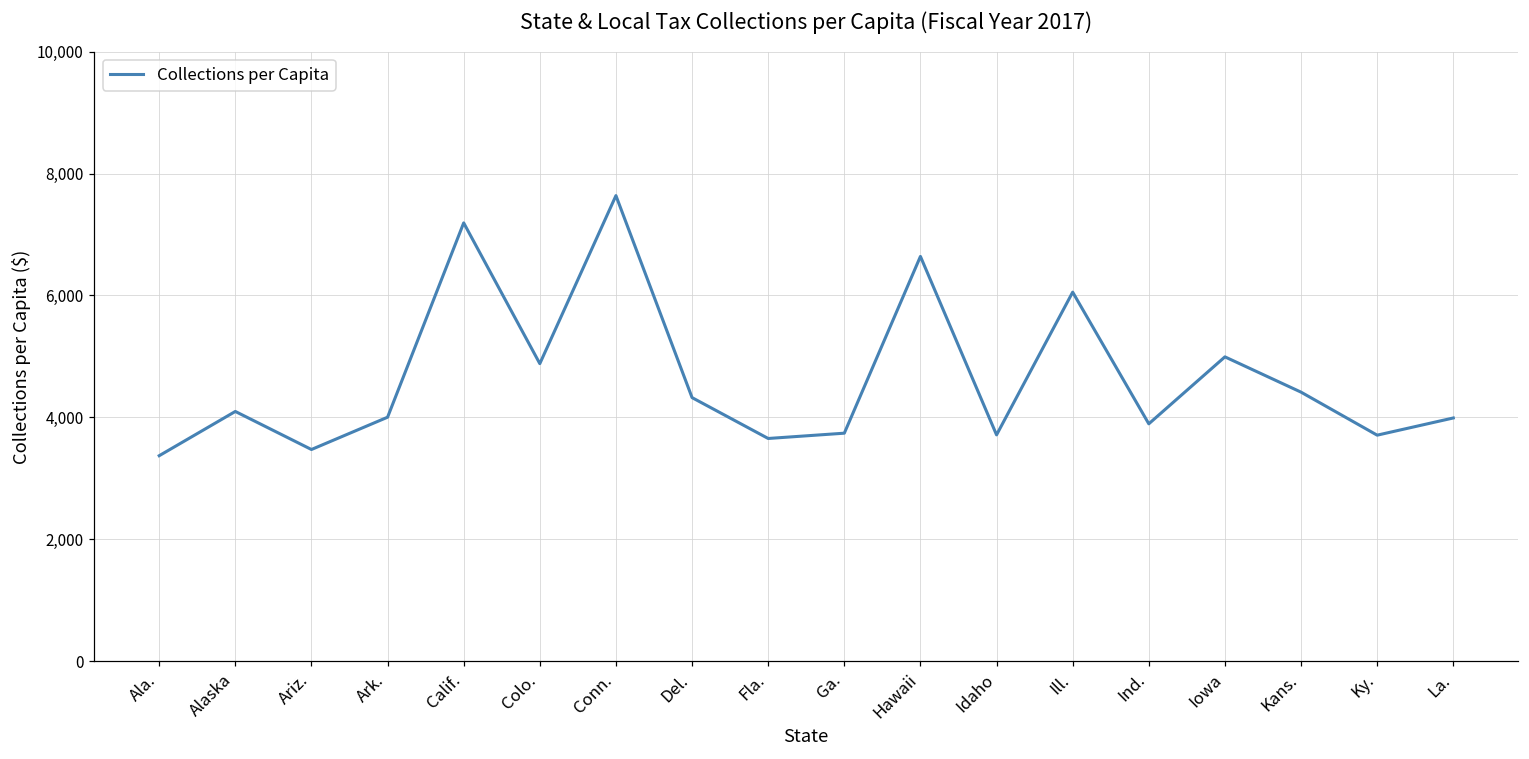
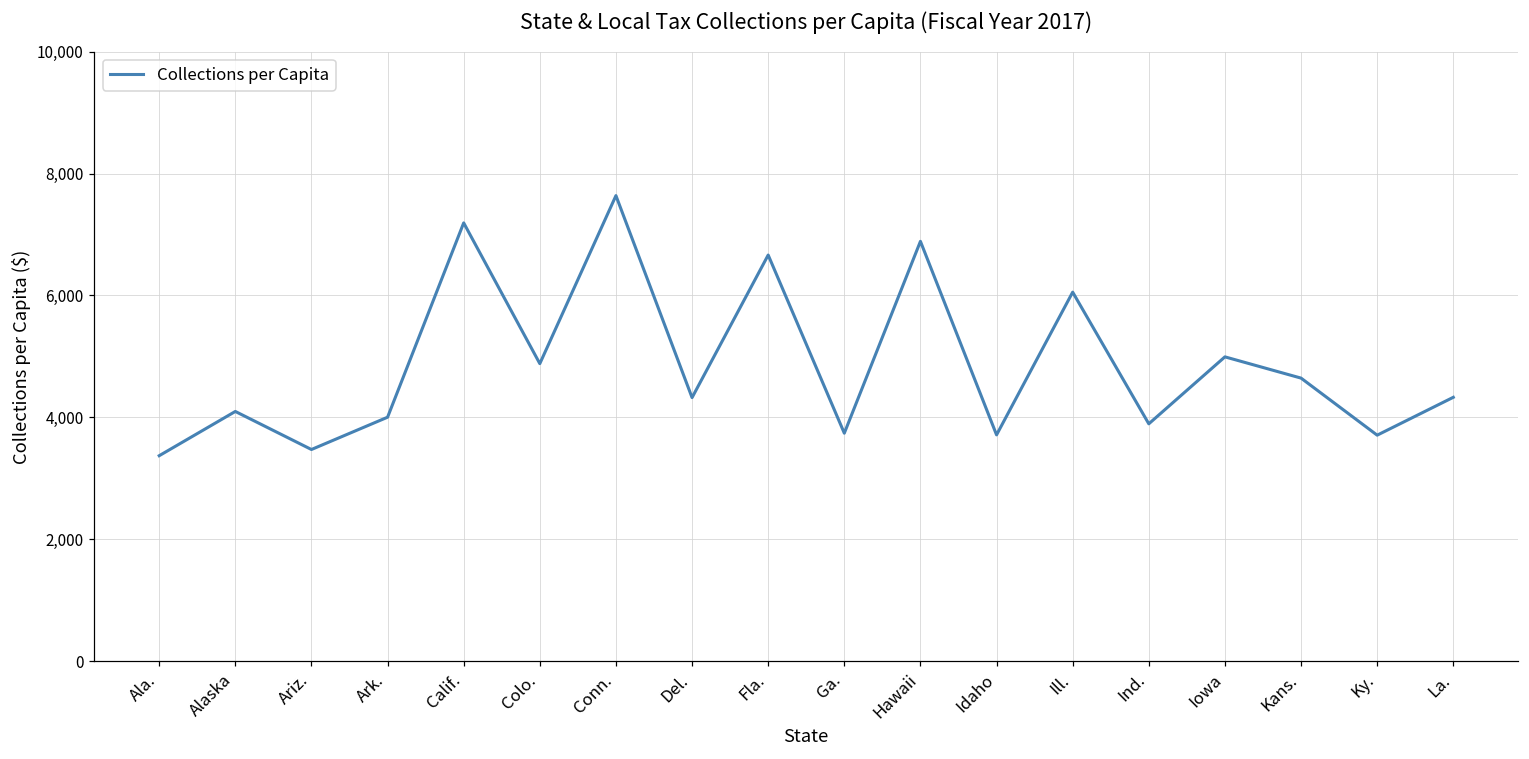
Fla.: 3,700 -> 6,700
Hawaii: 6,600 -> 6,900
Kans.: 4,400 -> 4,600
La.: 4,000 -> 4,300
